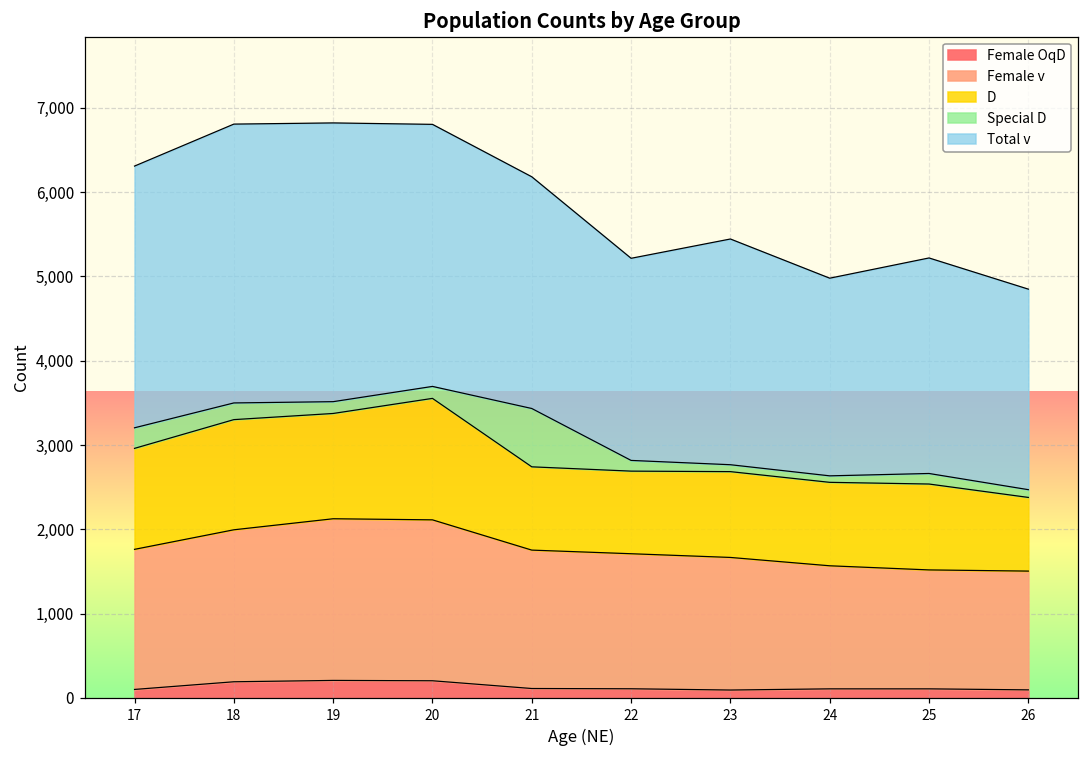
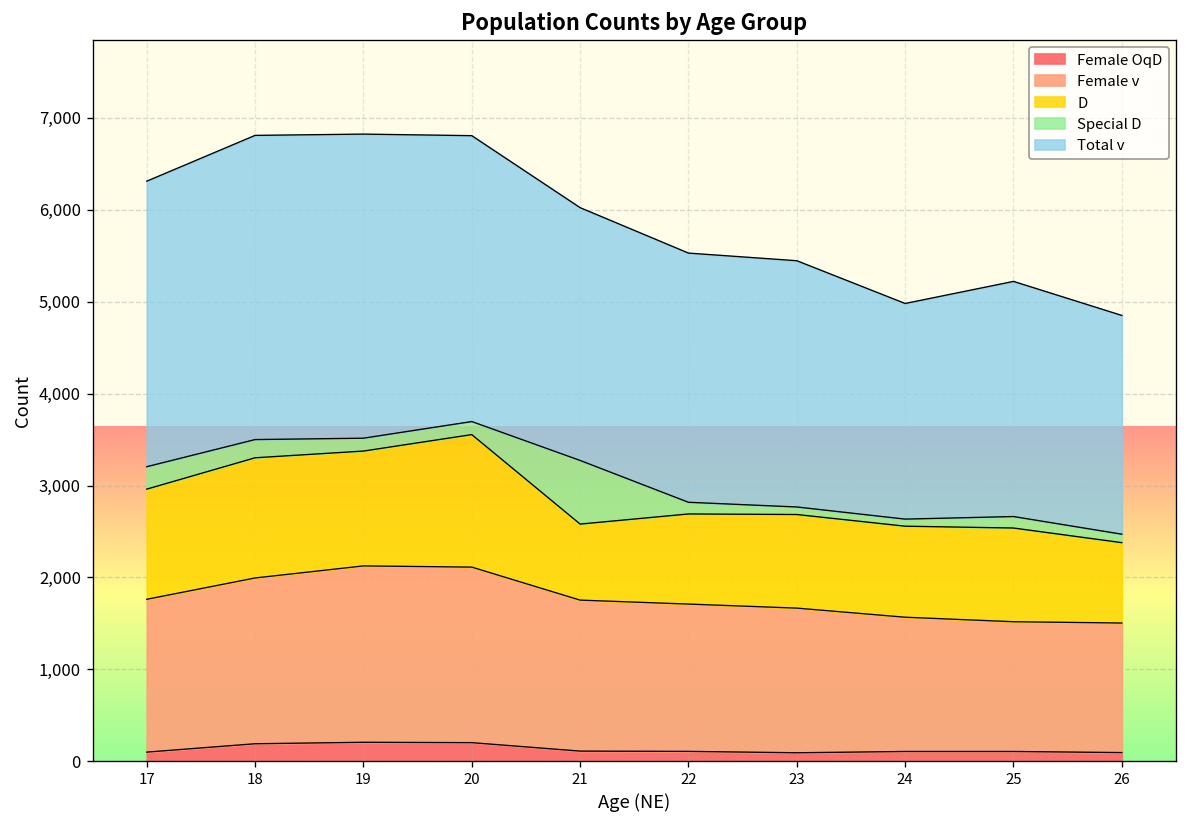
D, 21: 1,000 -> 800
Total v, 22: 2,400 -> 2,700
